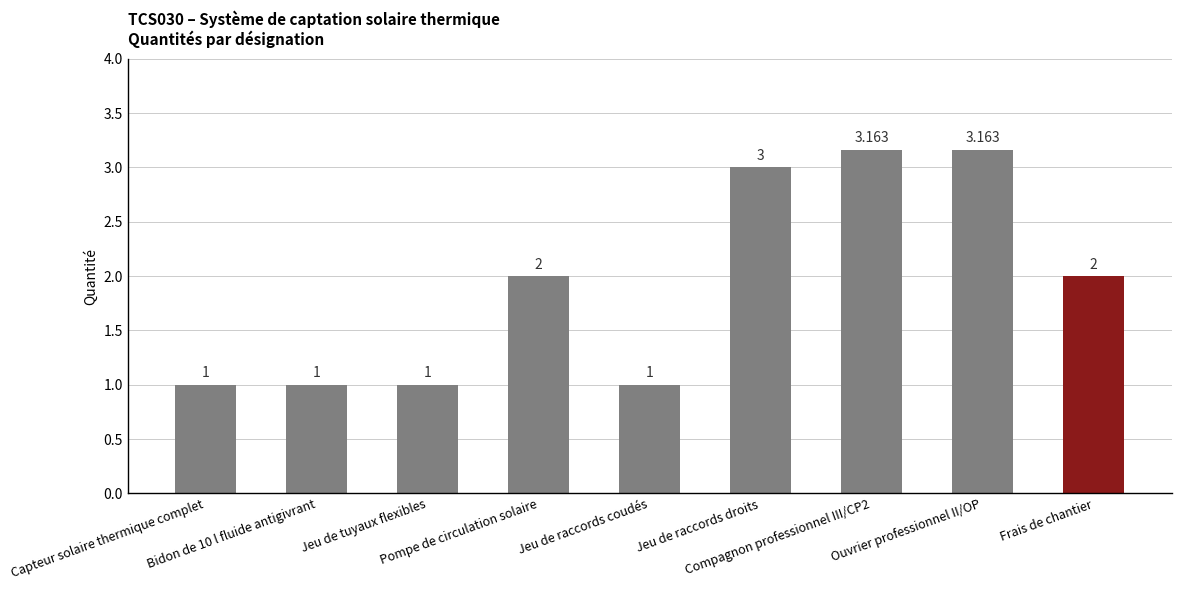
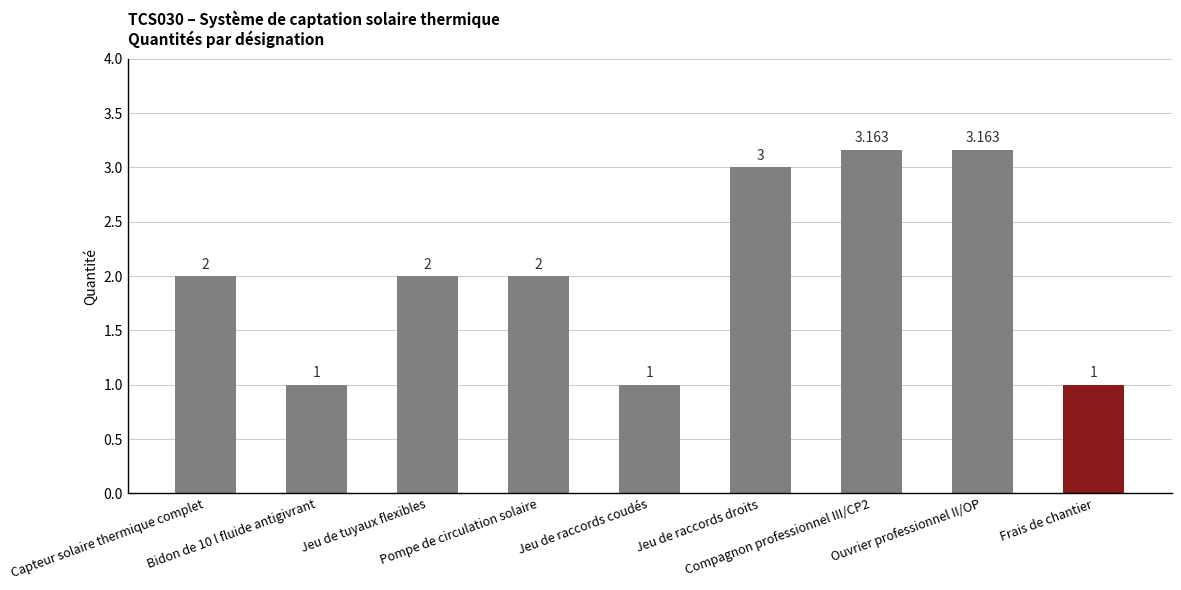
Capteur solaire thermique complet: 1 -> 2
Jeu de tuyaux flexibles: 1 -> 2
Frais de chantier: 2 -> 1
